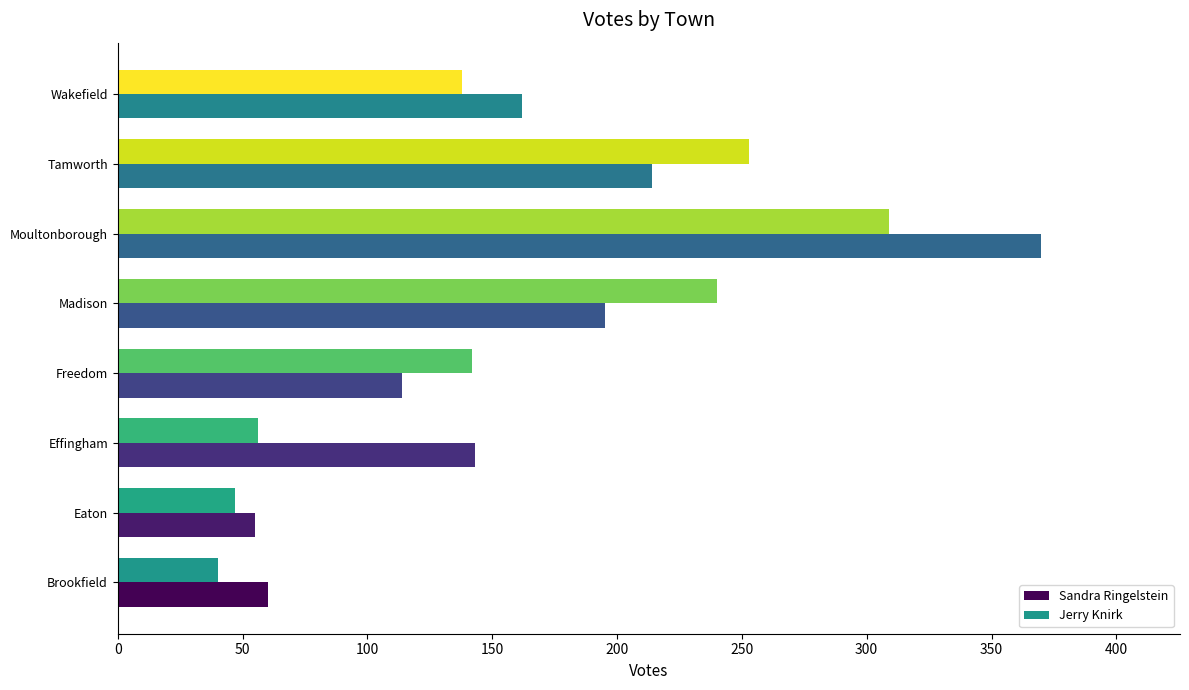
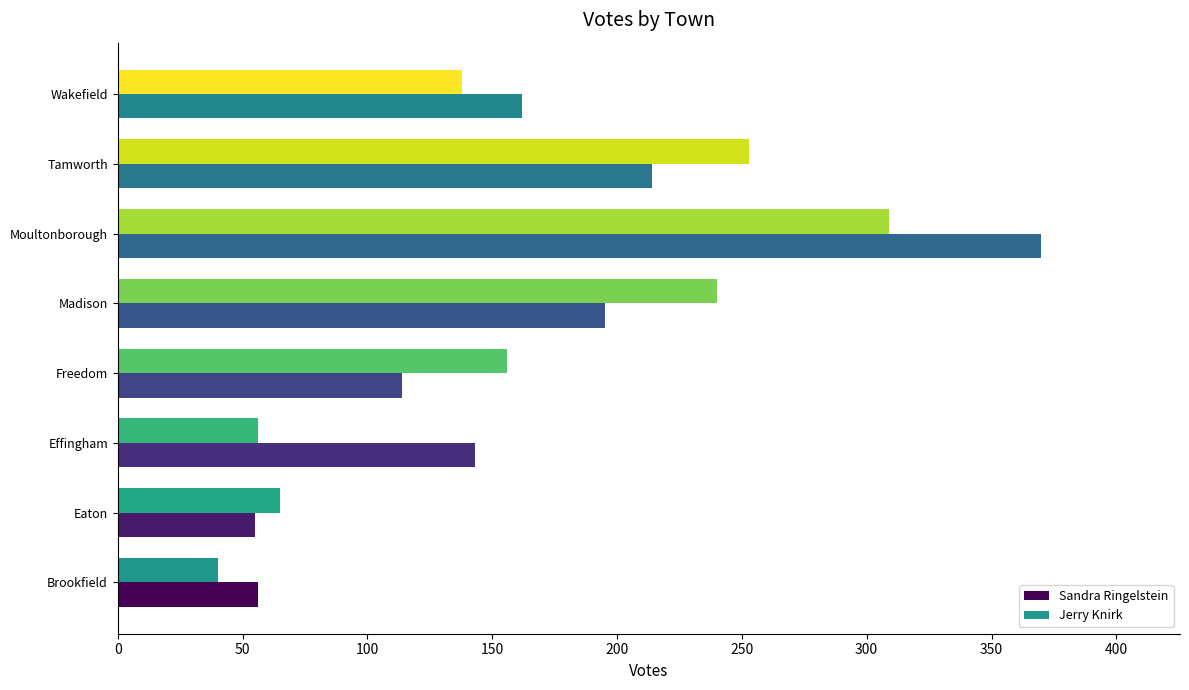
Jerry Knirk, Freedom: 142 -> 156
Jerry Knirk, Eaton: 47 -> 65
Sandra Ringelstein, Brookfield: 60 -> 56
